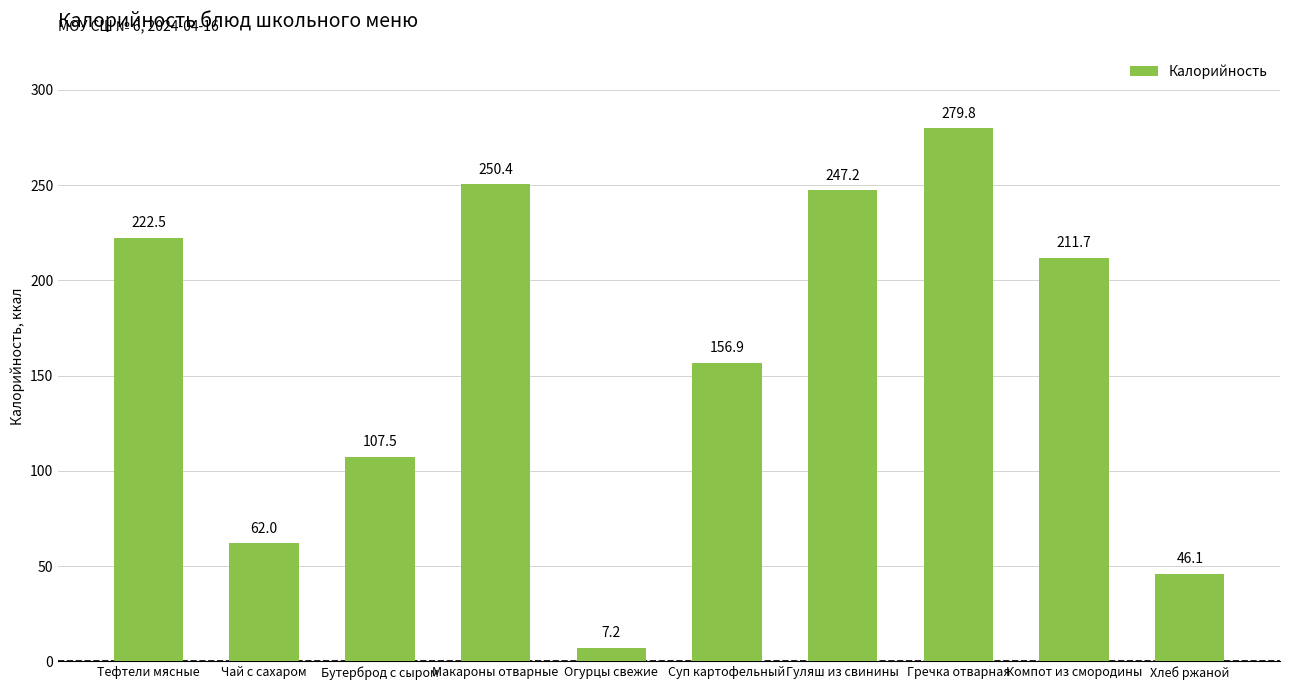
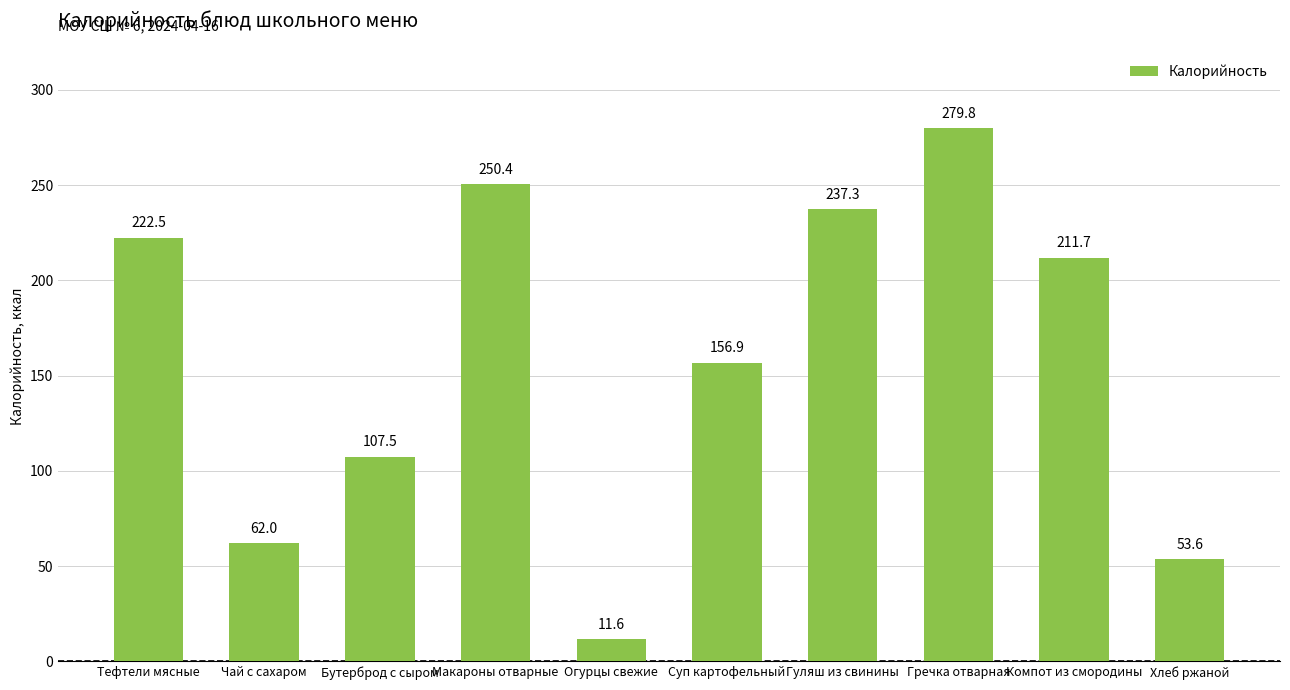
Огурцы свежие: 7.2 -> 11.6
Гуляш из свинины: 247.2 -> 237.3
Хлеб ржаной: 46.1 -> 53.6
